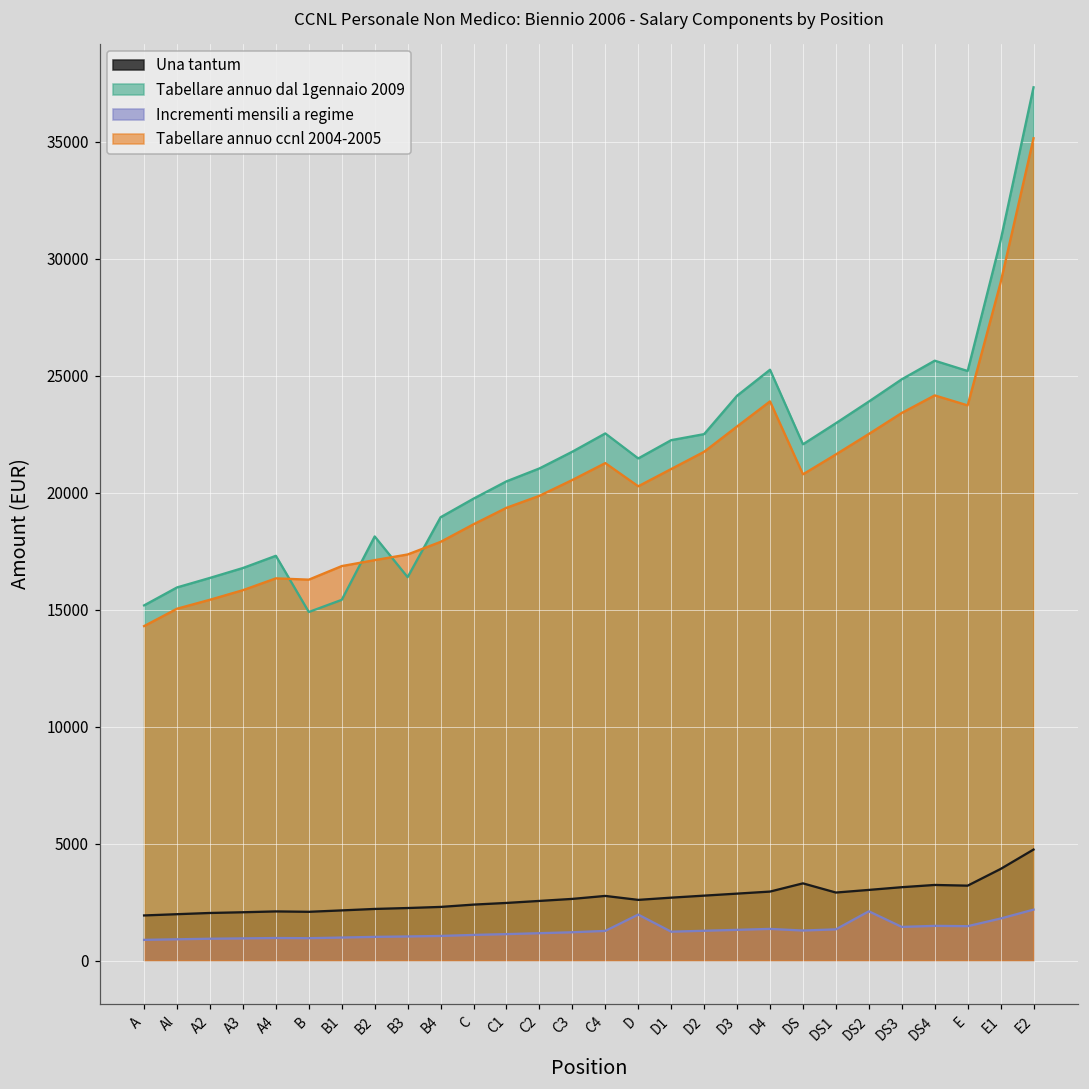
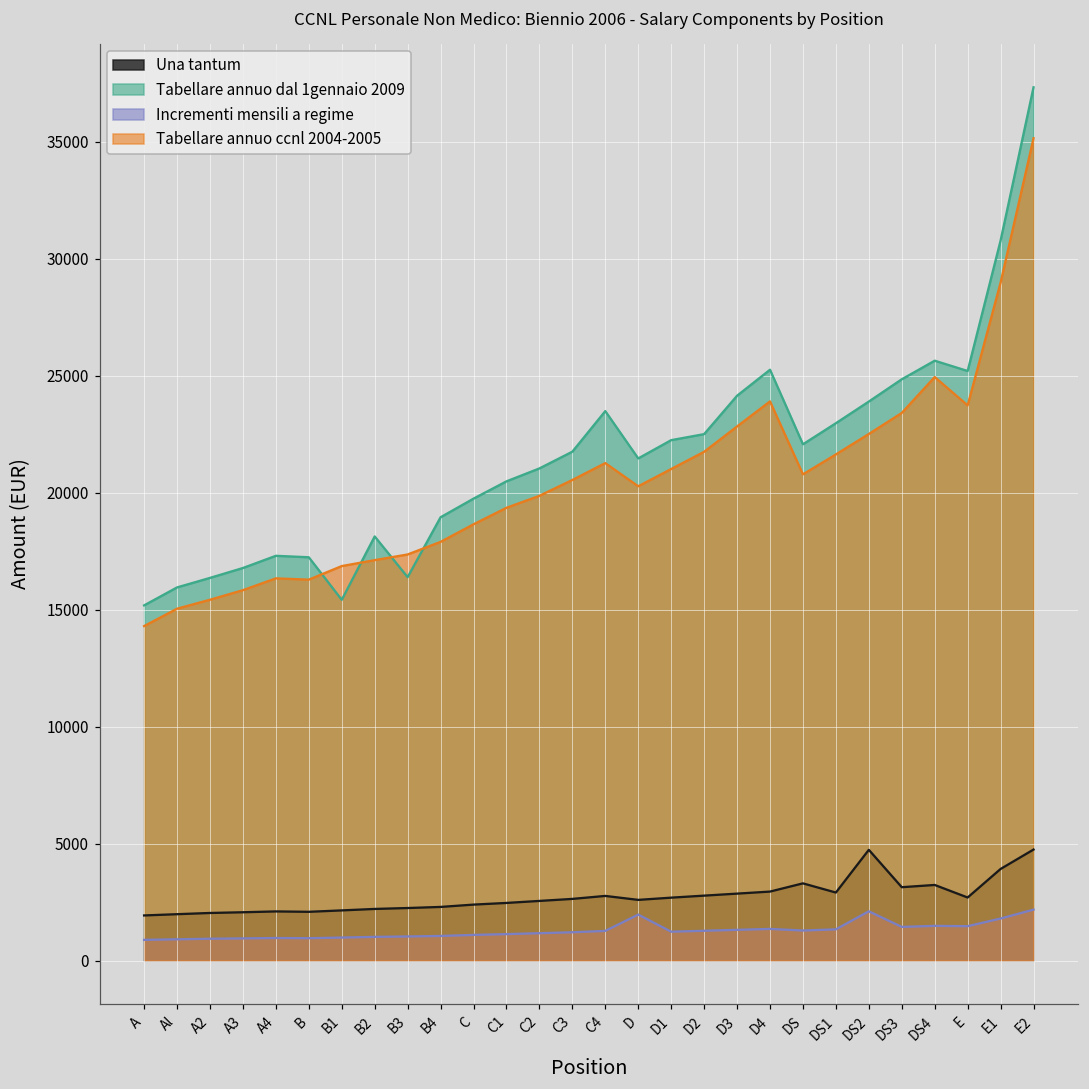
Tabellare annuo dal 1gennaio 2009, B: 14900 -> 17200
Tabellare annuo dal 1gennaio 2009, C4: 22500 -> 23500
Una tantum, DS2: 3000 -> 4700
Tabellare annuo ccnl 2004-2005, DS4: 24200 -> 24900
Una tantum, E: 3200 -> 2700
